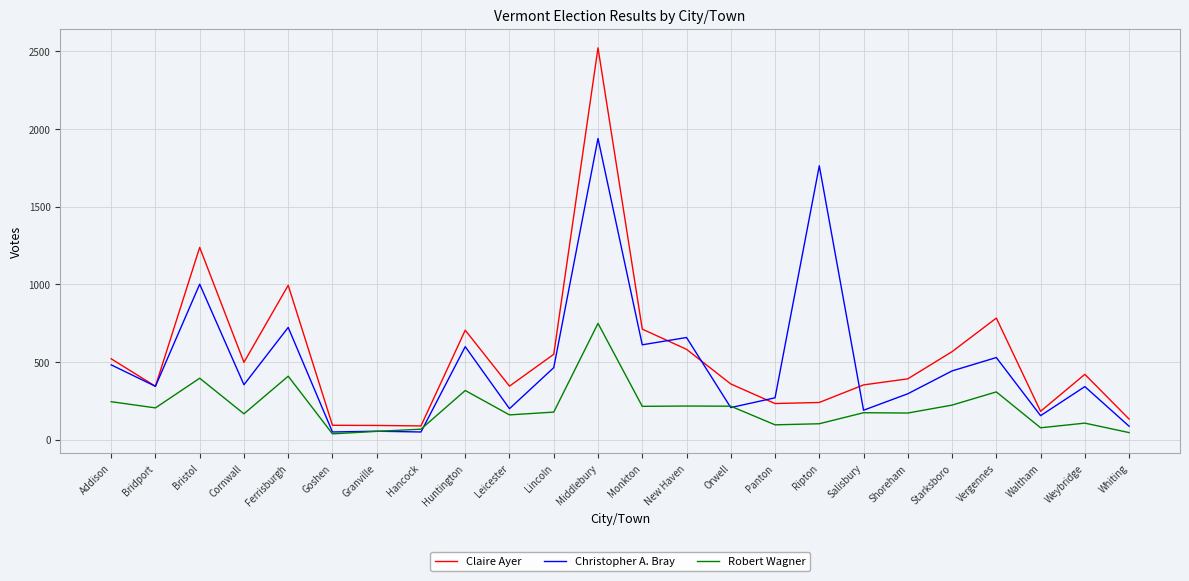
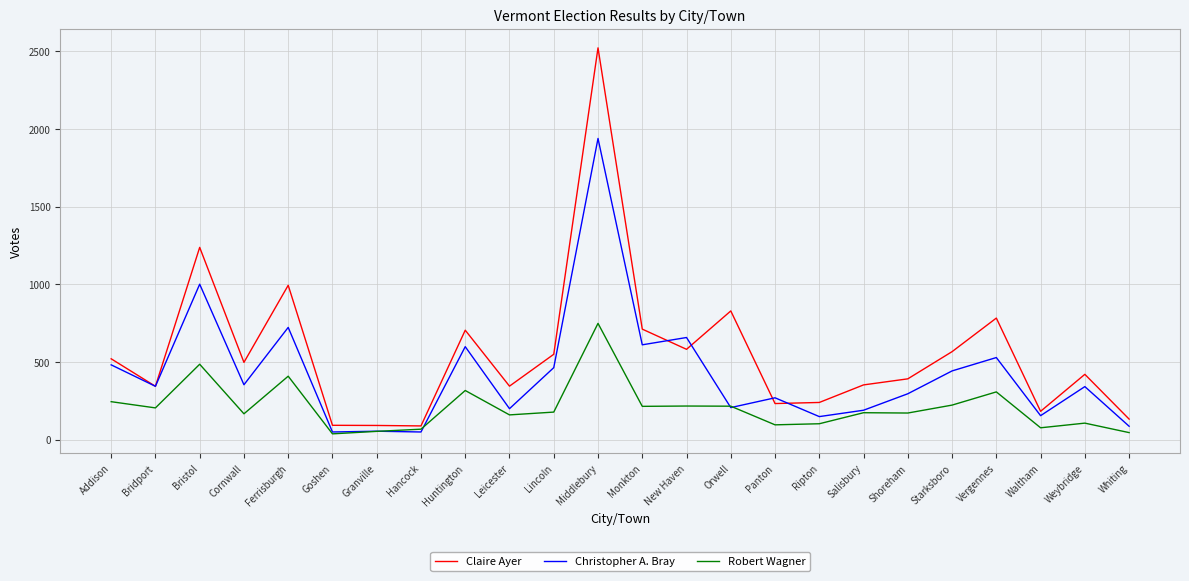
Robert Wagner, Bristol: 400 -> 490
Claire Ayer, Orwell: 360 -> 830
Christopher A. Bray, Ripton: 1760 -> 150
